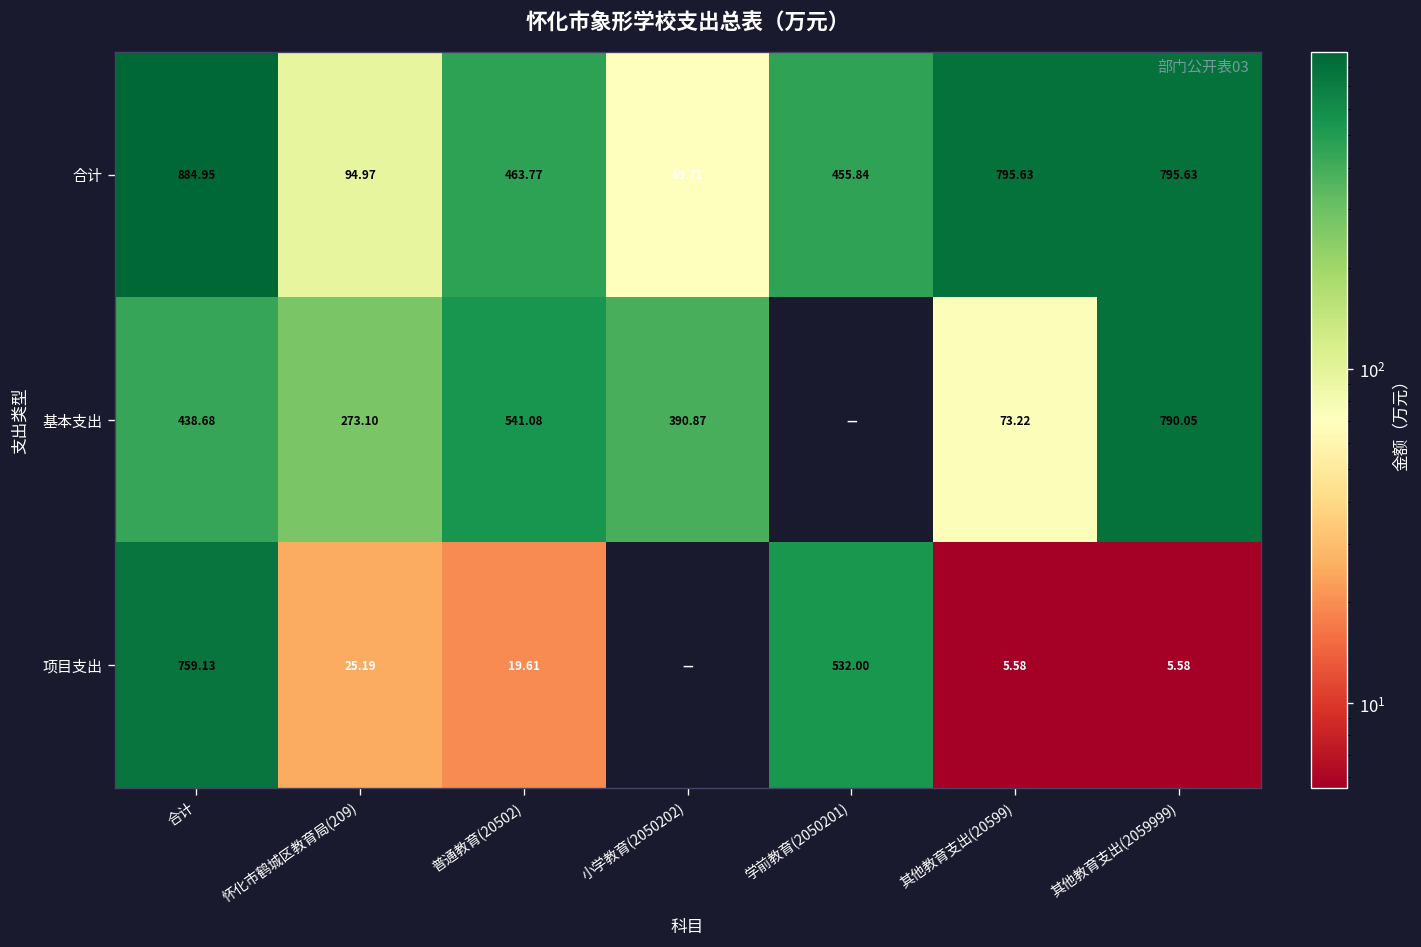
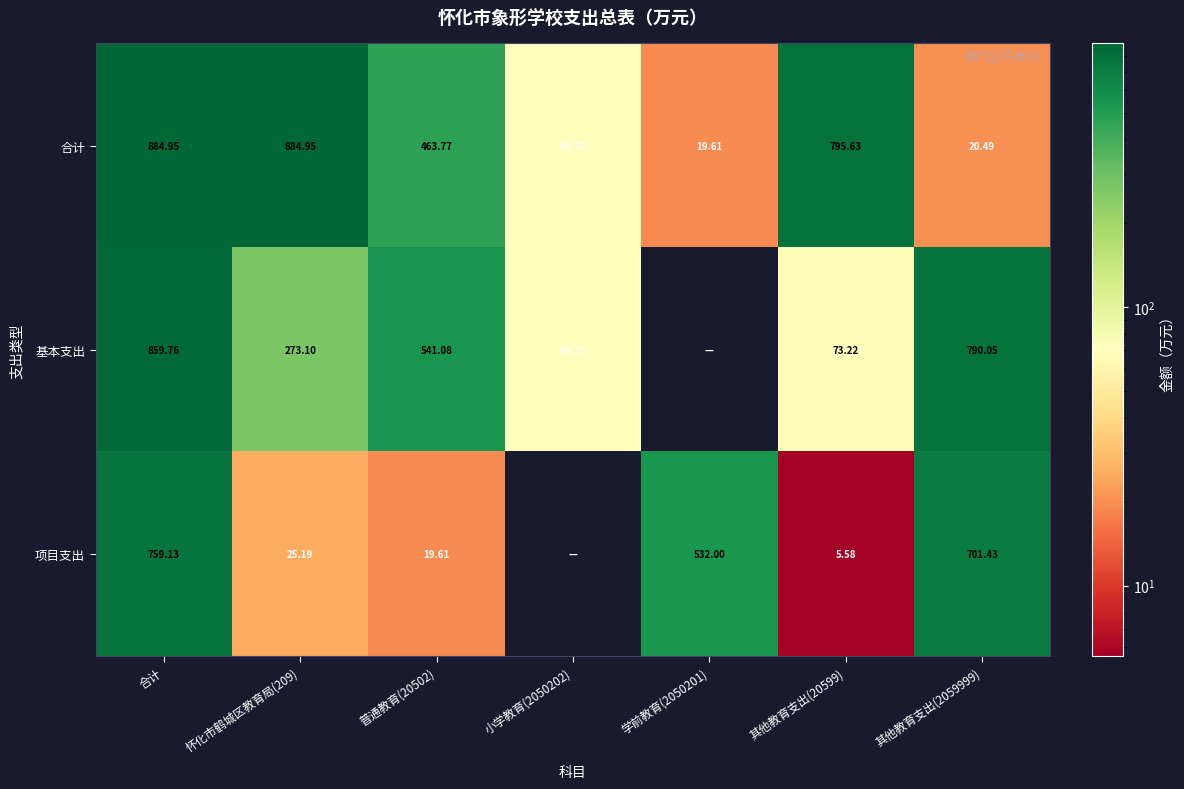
合计, 怀化市鹤城区教育局(209): 94.97 -> 884.95
合计, 学前教育(2050201): 455.84 -> 19.61
合计, 其他教育支出(2059999): 795.63 -> 20.49
基本支出, 合计: 438.68 -> 859.76
基本支出, 小学教育(2050202): 390.87 -> 69.71
项目支出, 其他教育支出(2059999): 5.58 -> 701.43
